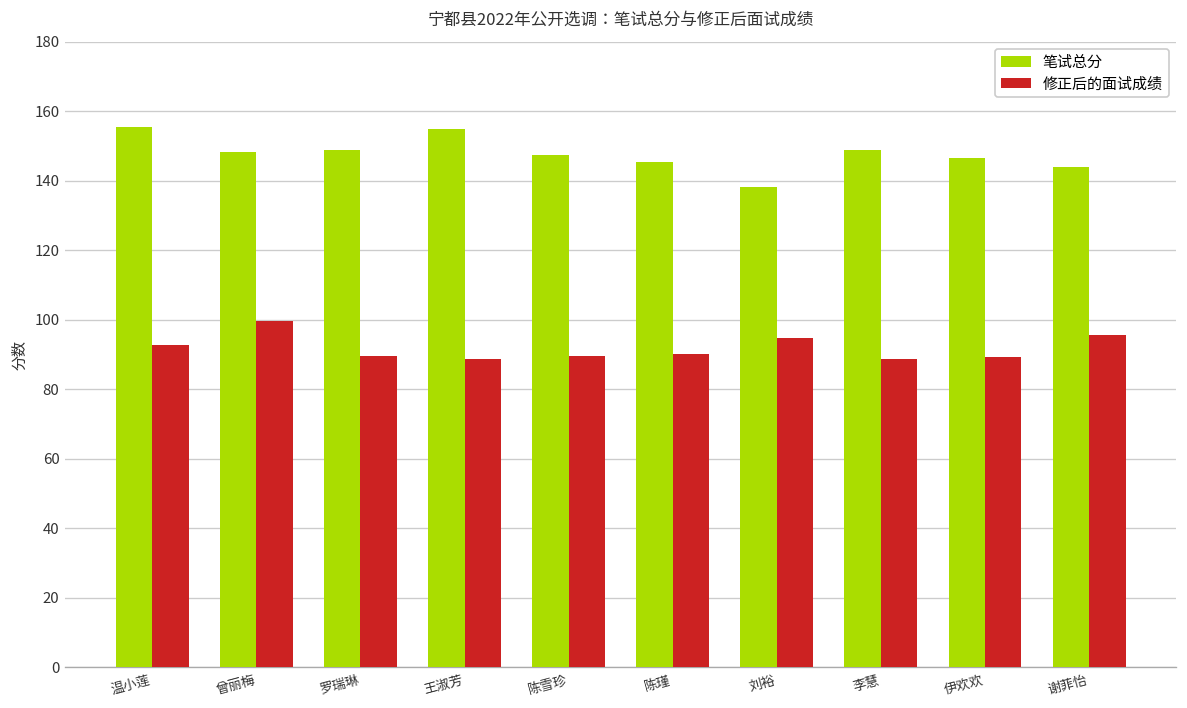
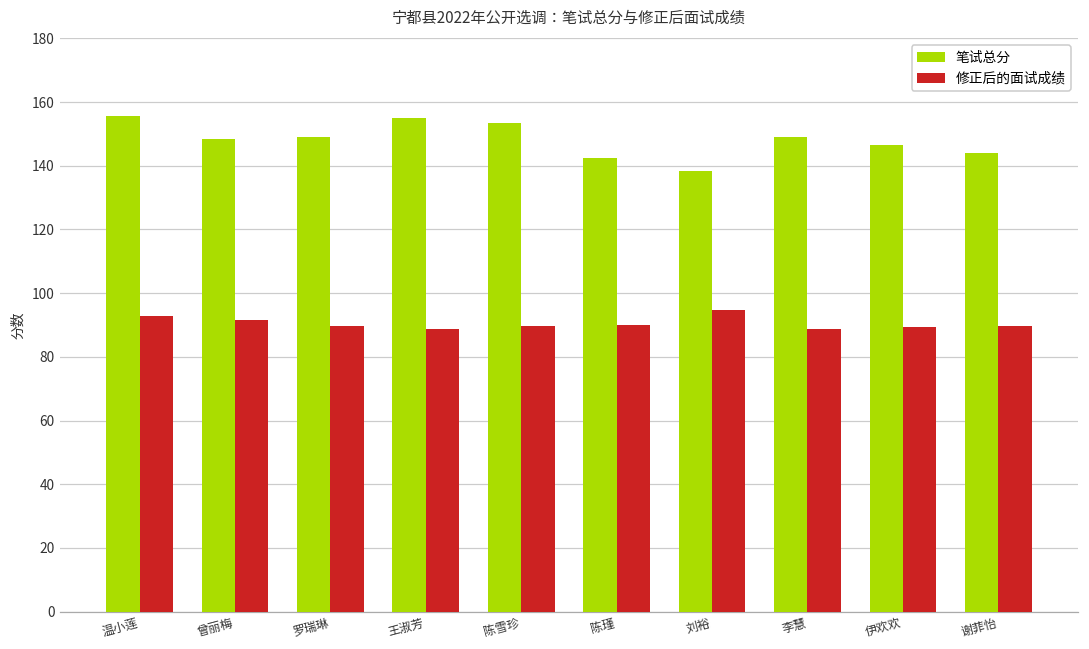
修正后的面试成绩, 曾丽梅: 100 -> 92
笔试总分, 陈雪珍: 148 -> 154
笔试总分, 陈瑾: 146 -> 142
修正后的面试成绩, 谢菲怡: 96 -> 90
